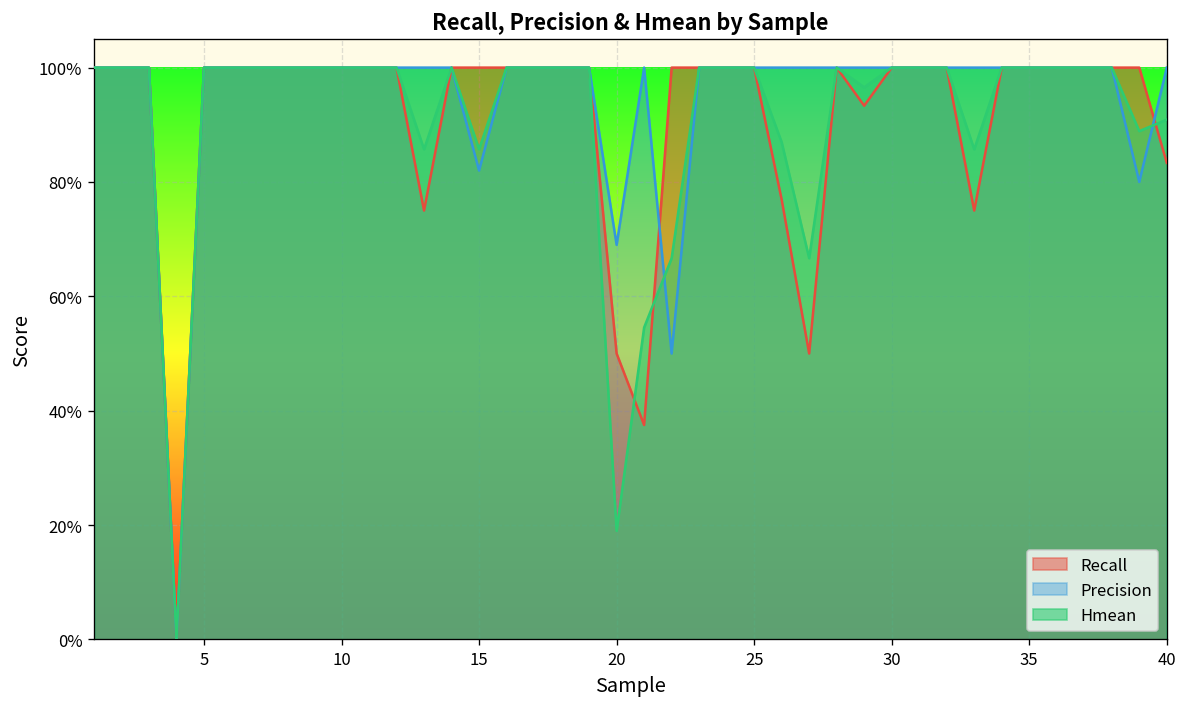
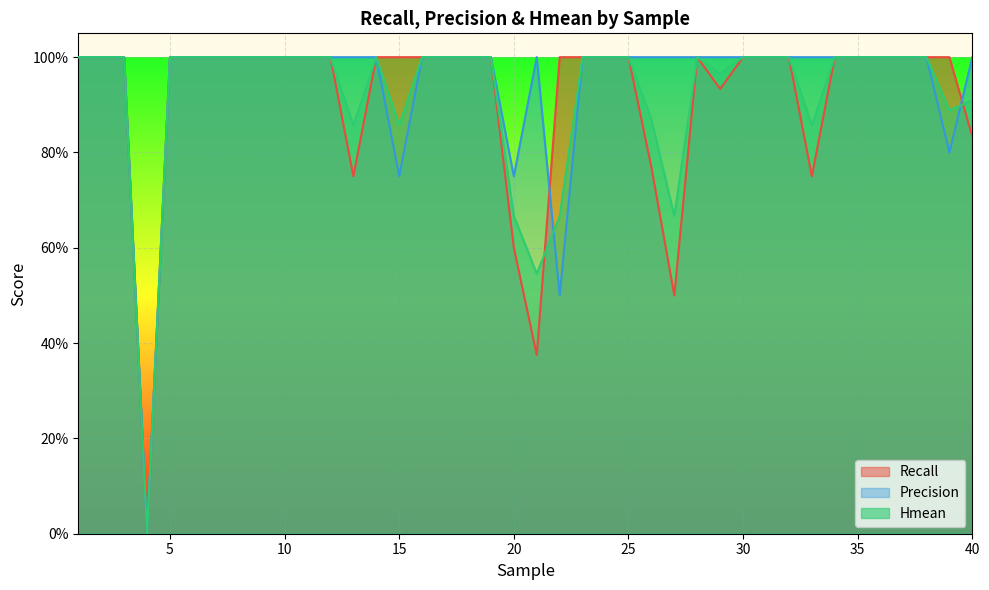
Precision, 15: 82% -> 75%
Recall, 20: 50% -> 60%
Precision, 20: 69% -> 75%
Hmean, 20: 19% -> 67%
